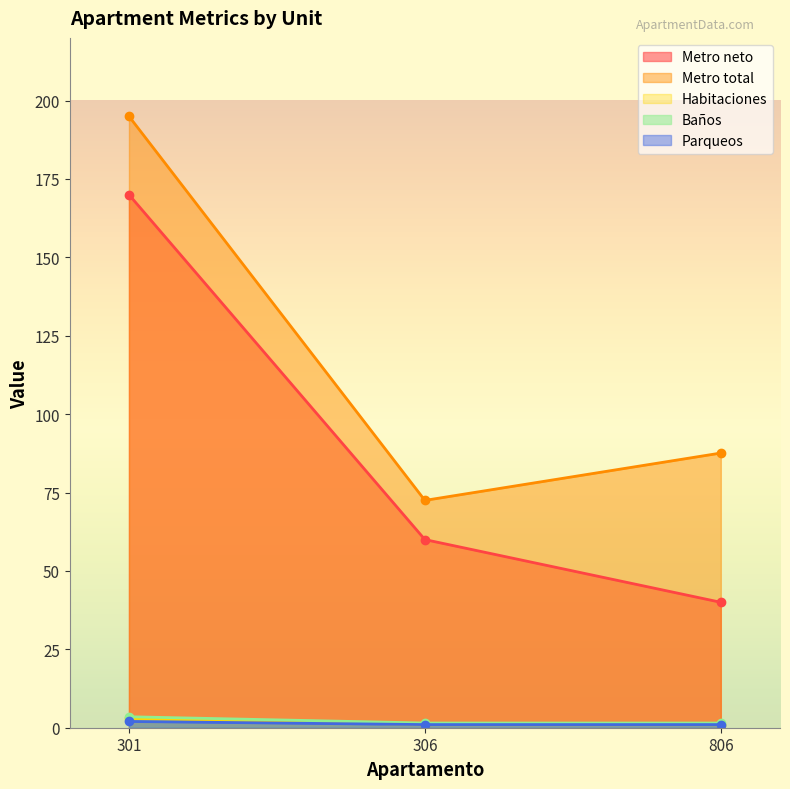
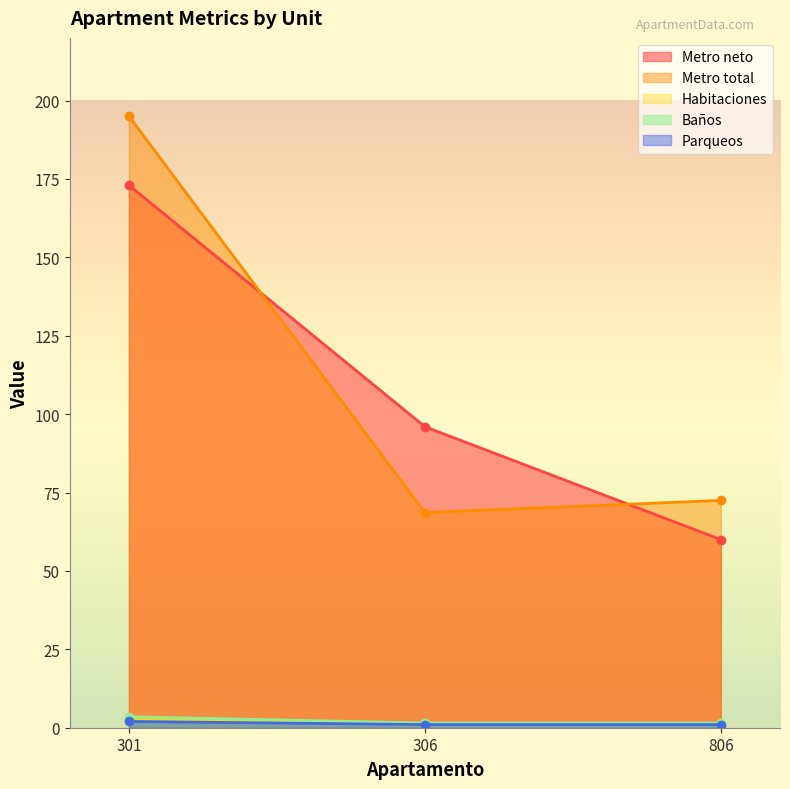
Metro neto, 301: 170 -> 173
Metro neto, 306: 60 -> 96
Metro total, 306: 73 -> 69
Metro neto, 806: 40 -> 60
Metro total, 806: 88 -> 73
